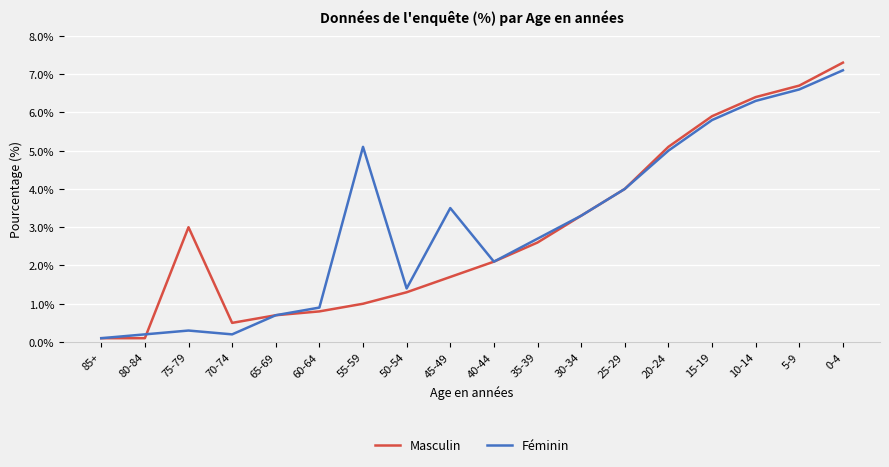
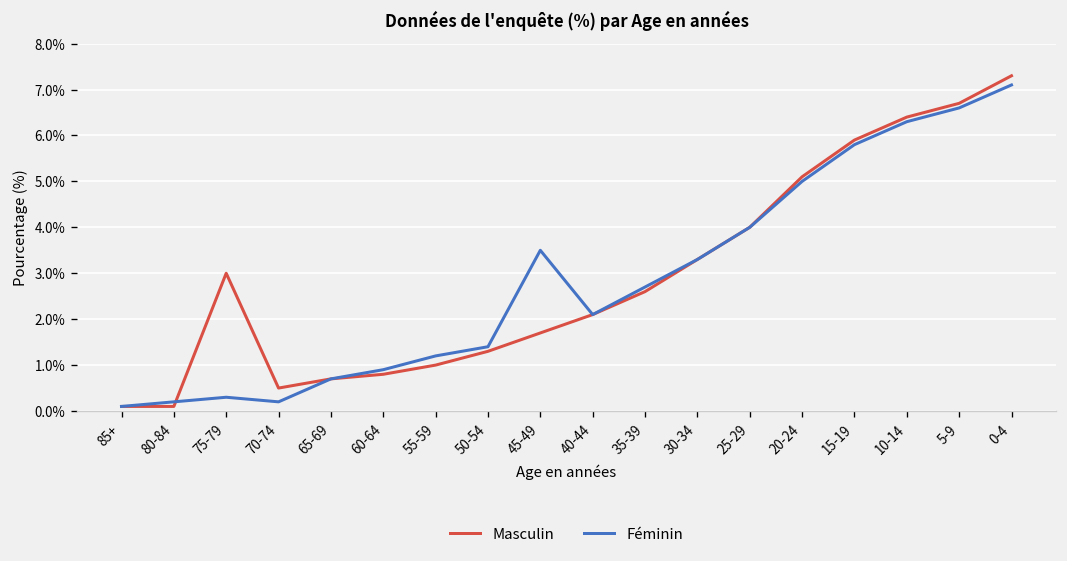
Féminin, 55-59: 5.1% -> 1.2%
